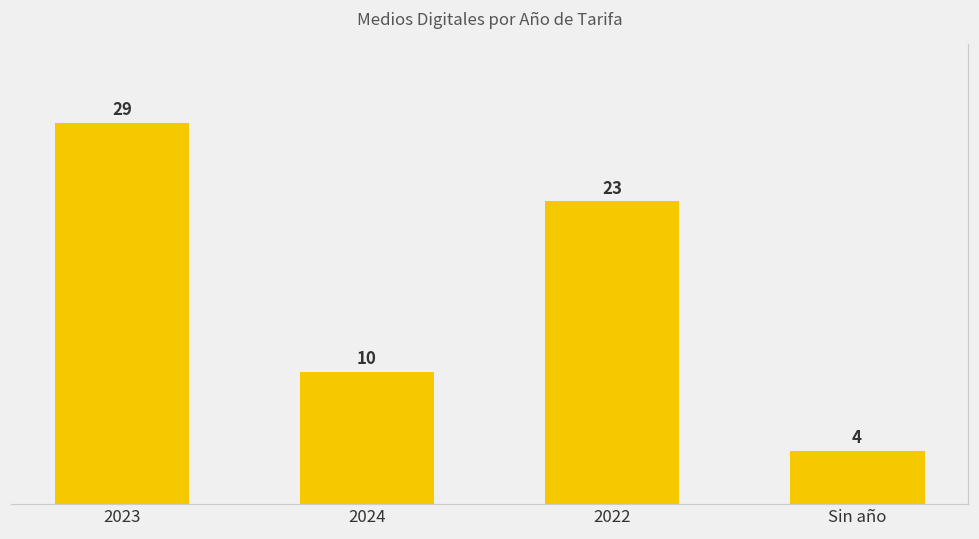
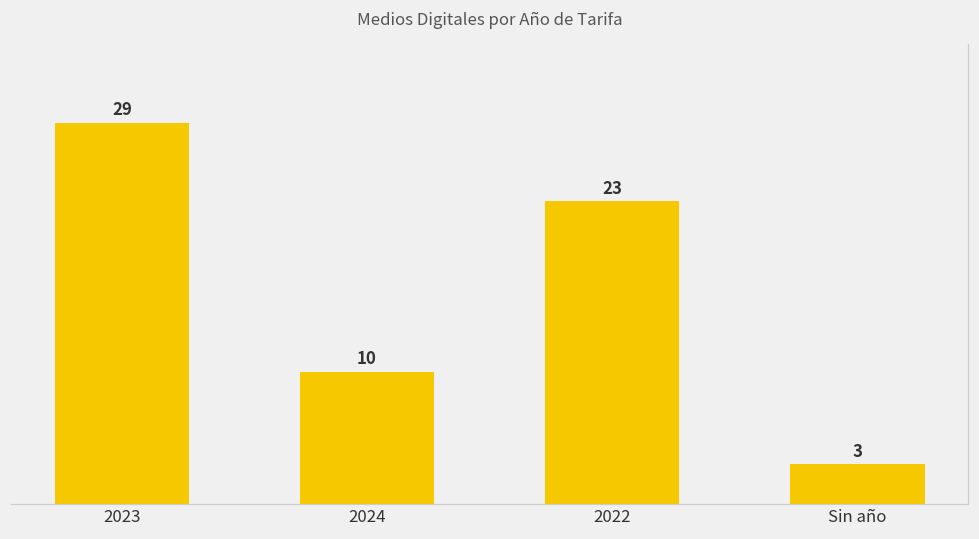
Sin año: 4 -> 3
